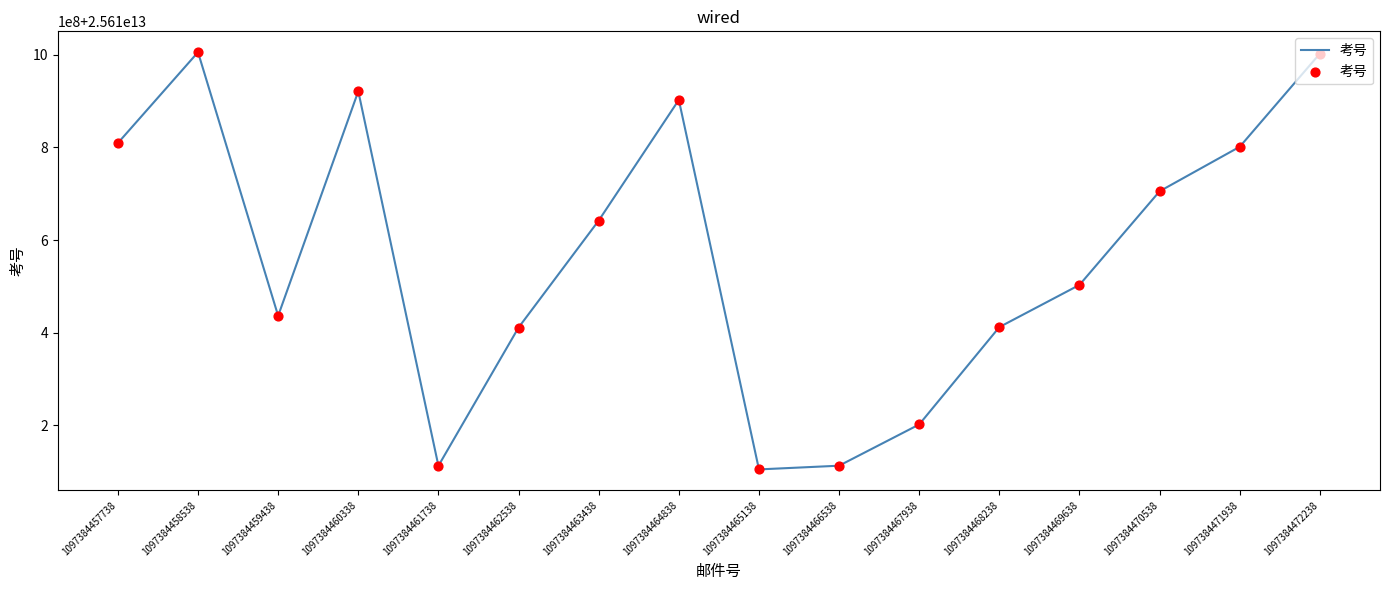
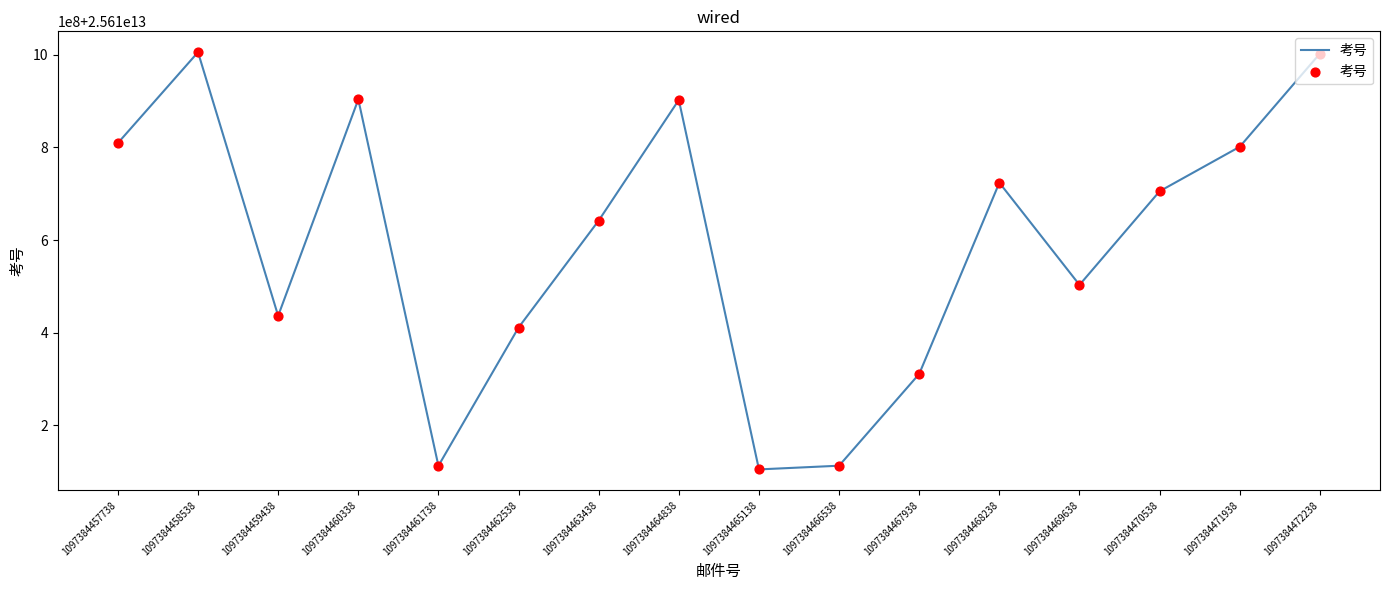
1097384460338: 25610920000000 -> 25610900000000
1097384467938: 25610200000000 -> 25610310000000
1097384468238: 25610410000000 -> 25610720000000
